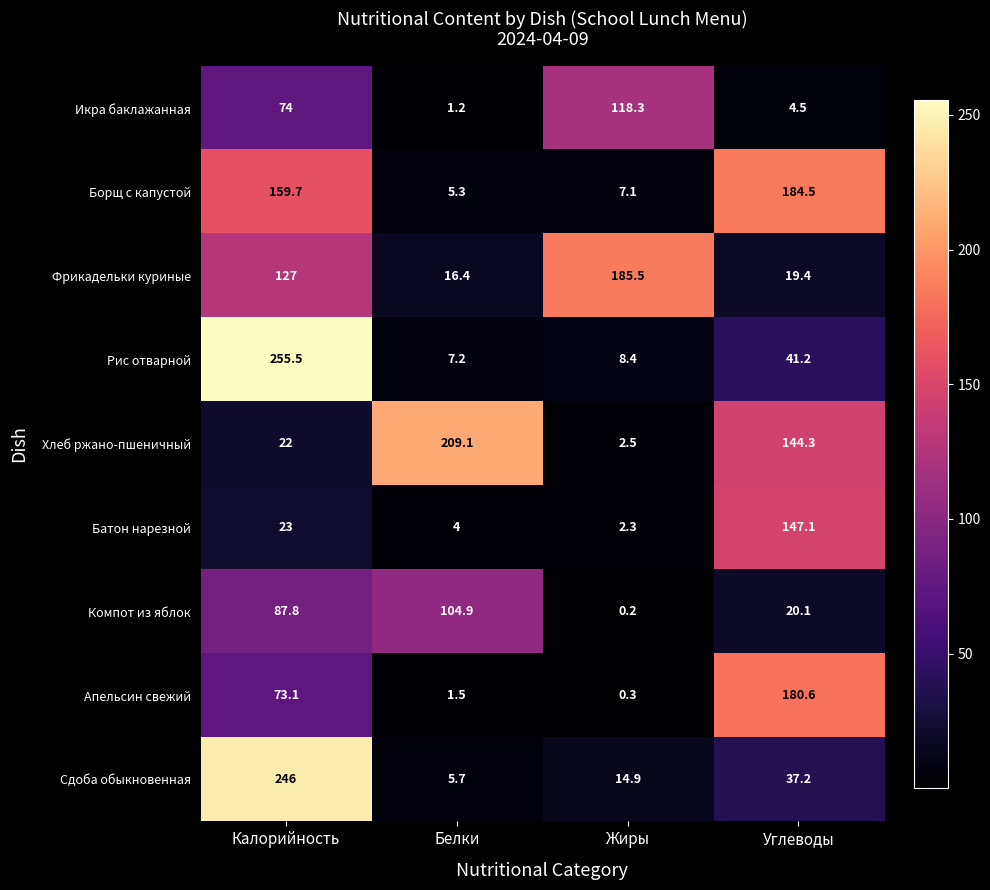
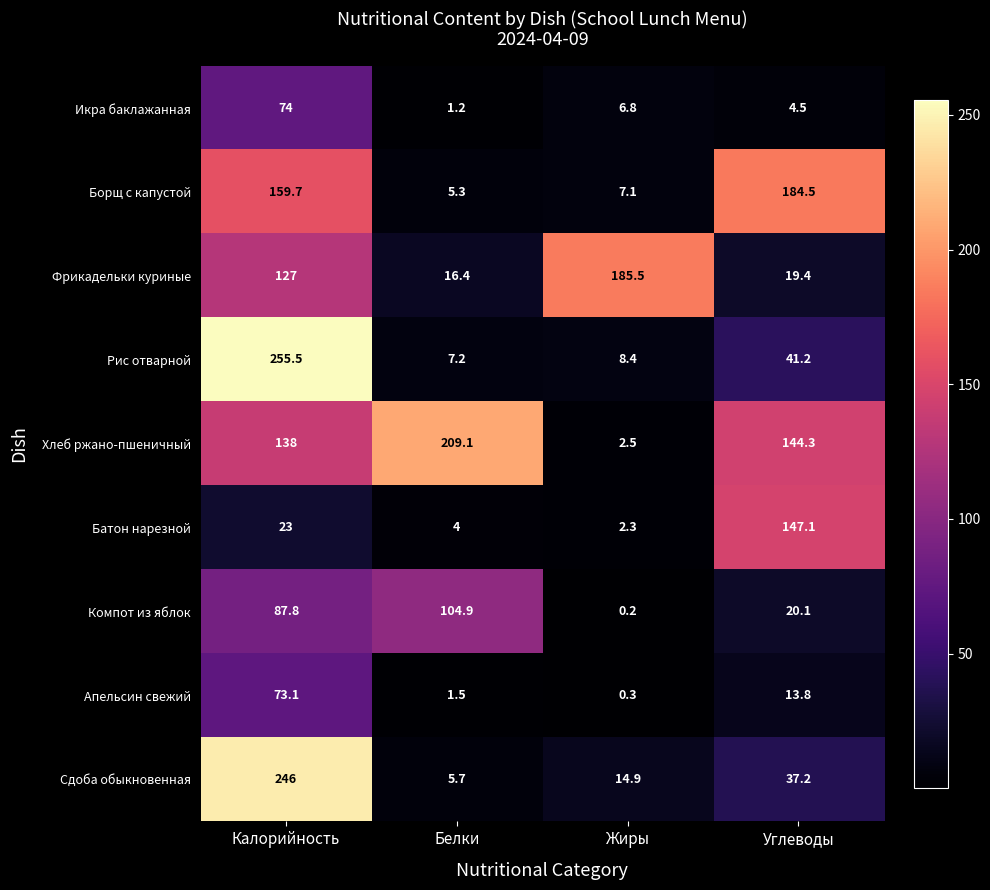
Икра баклажанная, Жиры: 118.3 -> 6.8
Хлеб ржано-пшеничный, Калорийность: 22 -> 138
Апельсин свежий, Углеводы: 180.6 -> 13.8
